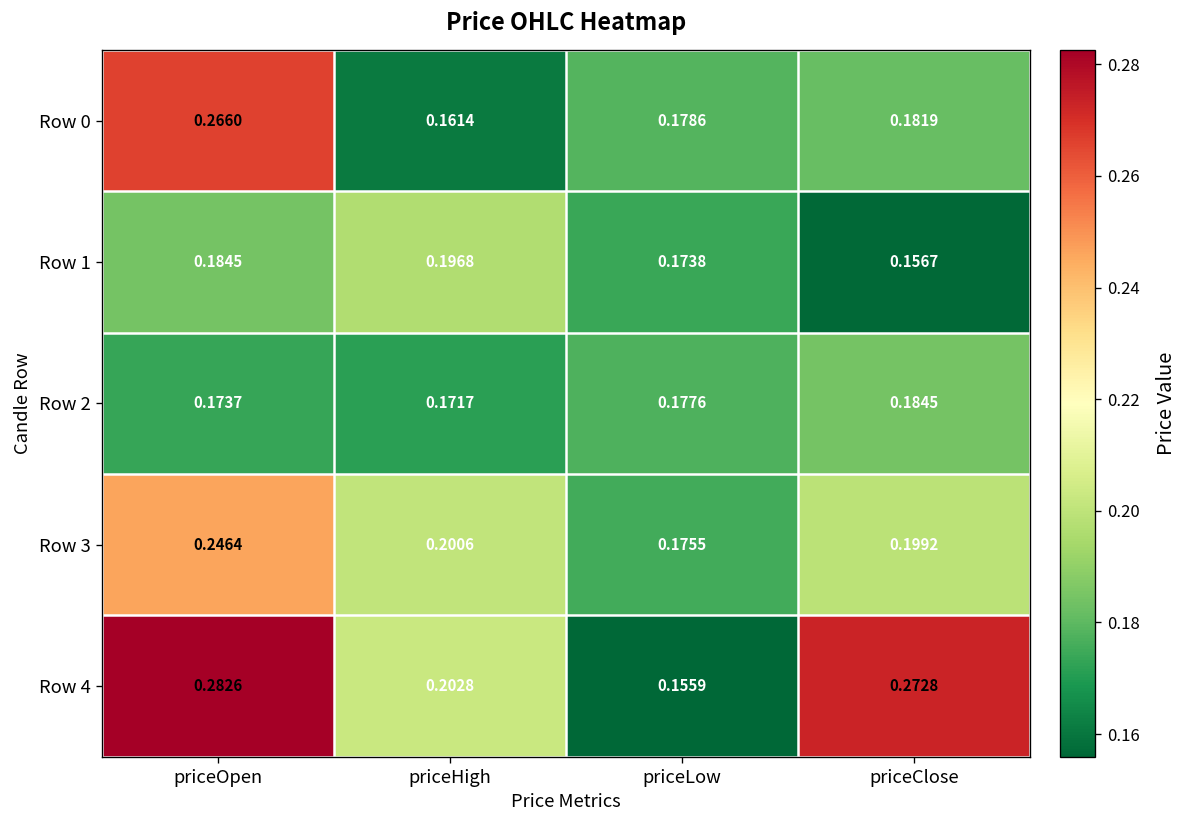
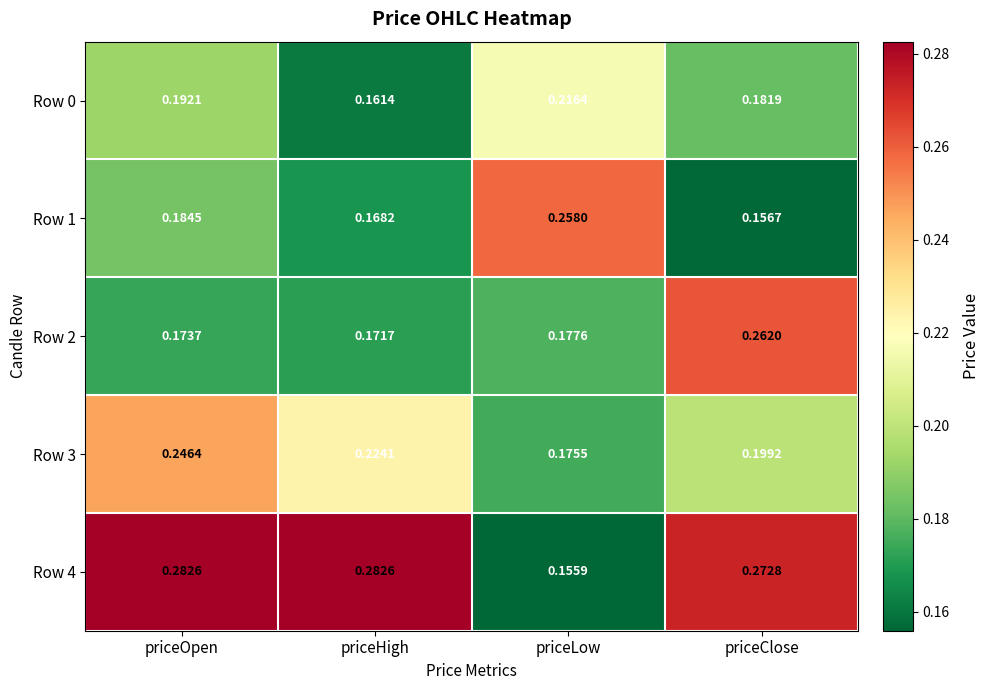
Row 0, priceOpen: 0.2660 -> 0.1921
Row 0, priceLow: 0.1786 -> 0.2164
Row 1, priceHigh: 0.1968 -> 0.1682
Row 1, priceLow: 0.1738 -> 0.2580
Row 2, priceClose: 0.1845 -> 0.2620
Row 3, priceHigh: 0.2006 -> 0.2241
Row 4, priceHigh: 0.2028 -> 0.2826
